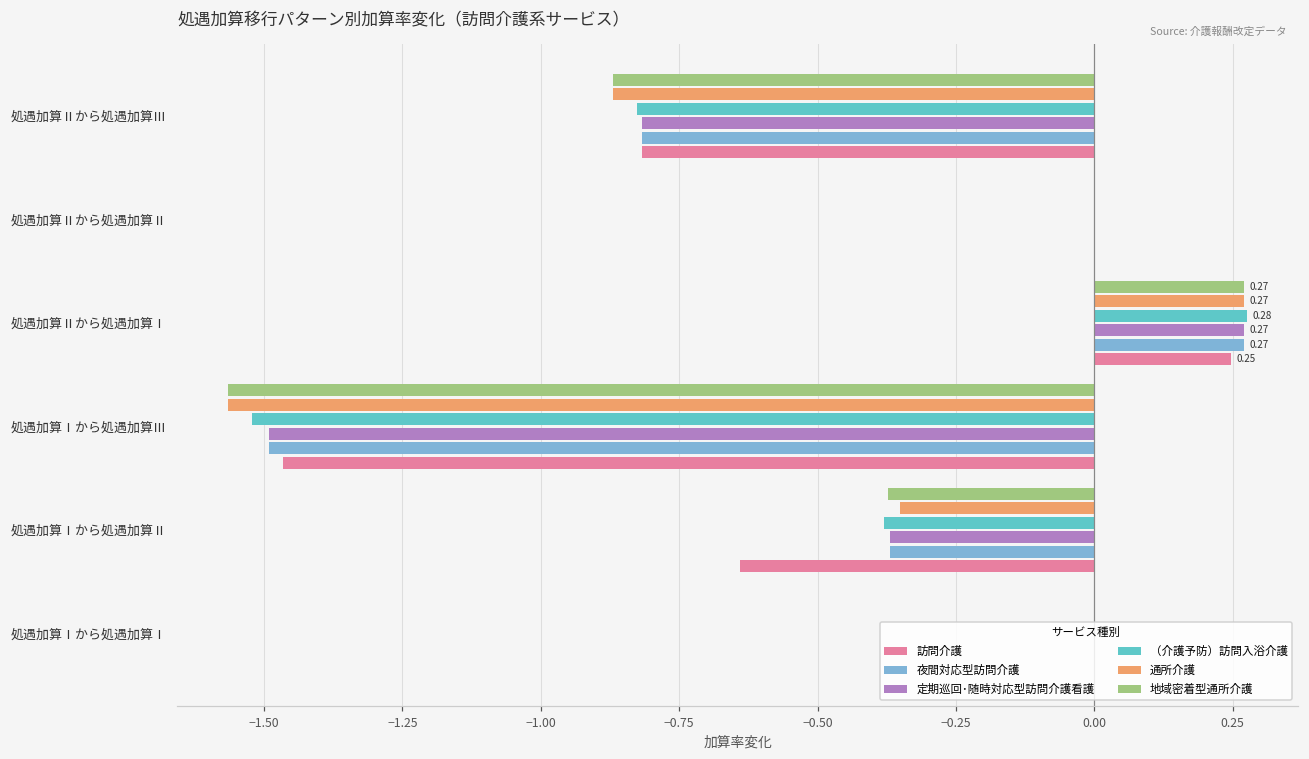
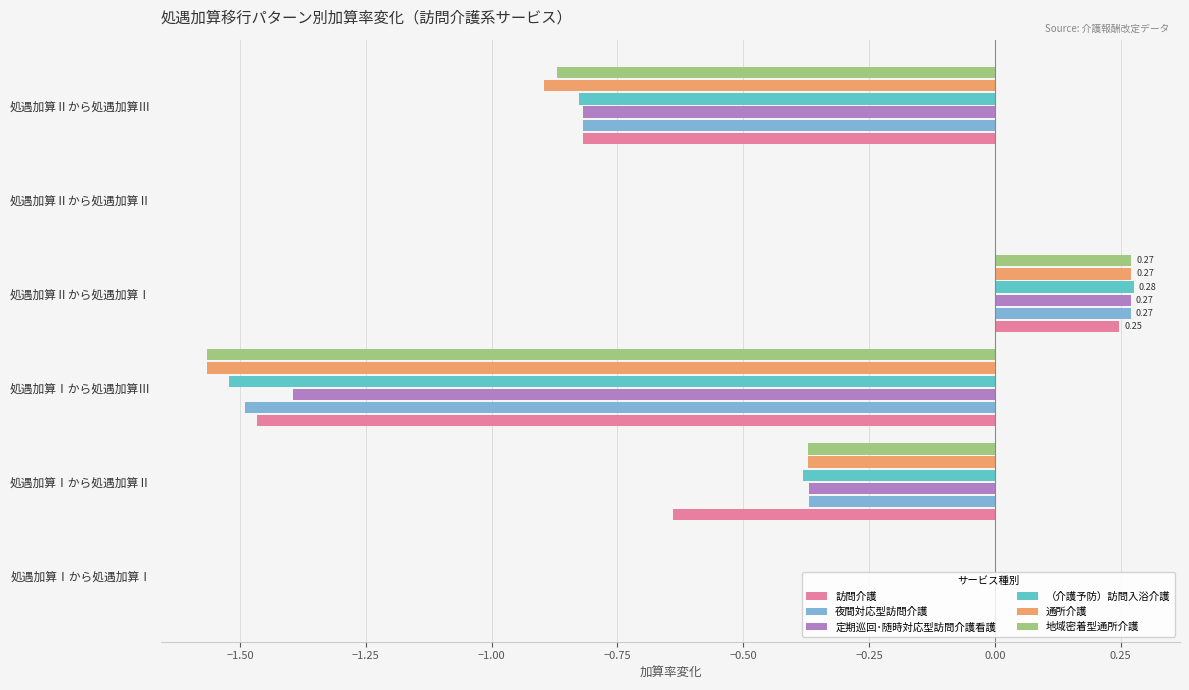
通所介護, 処遇加算Ⅱから処遇加算Ⅲ: -0.87 -> -0.90
定期巡回･随時対応型訪問介護看護, 処遇加算Ⅰから処遇加算Ⅲ: -1.49 -> -1.40
通所介護, 処遇加算Ⅰから処遇加算Ⅱ: -0.35 -> -0.37
